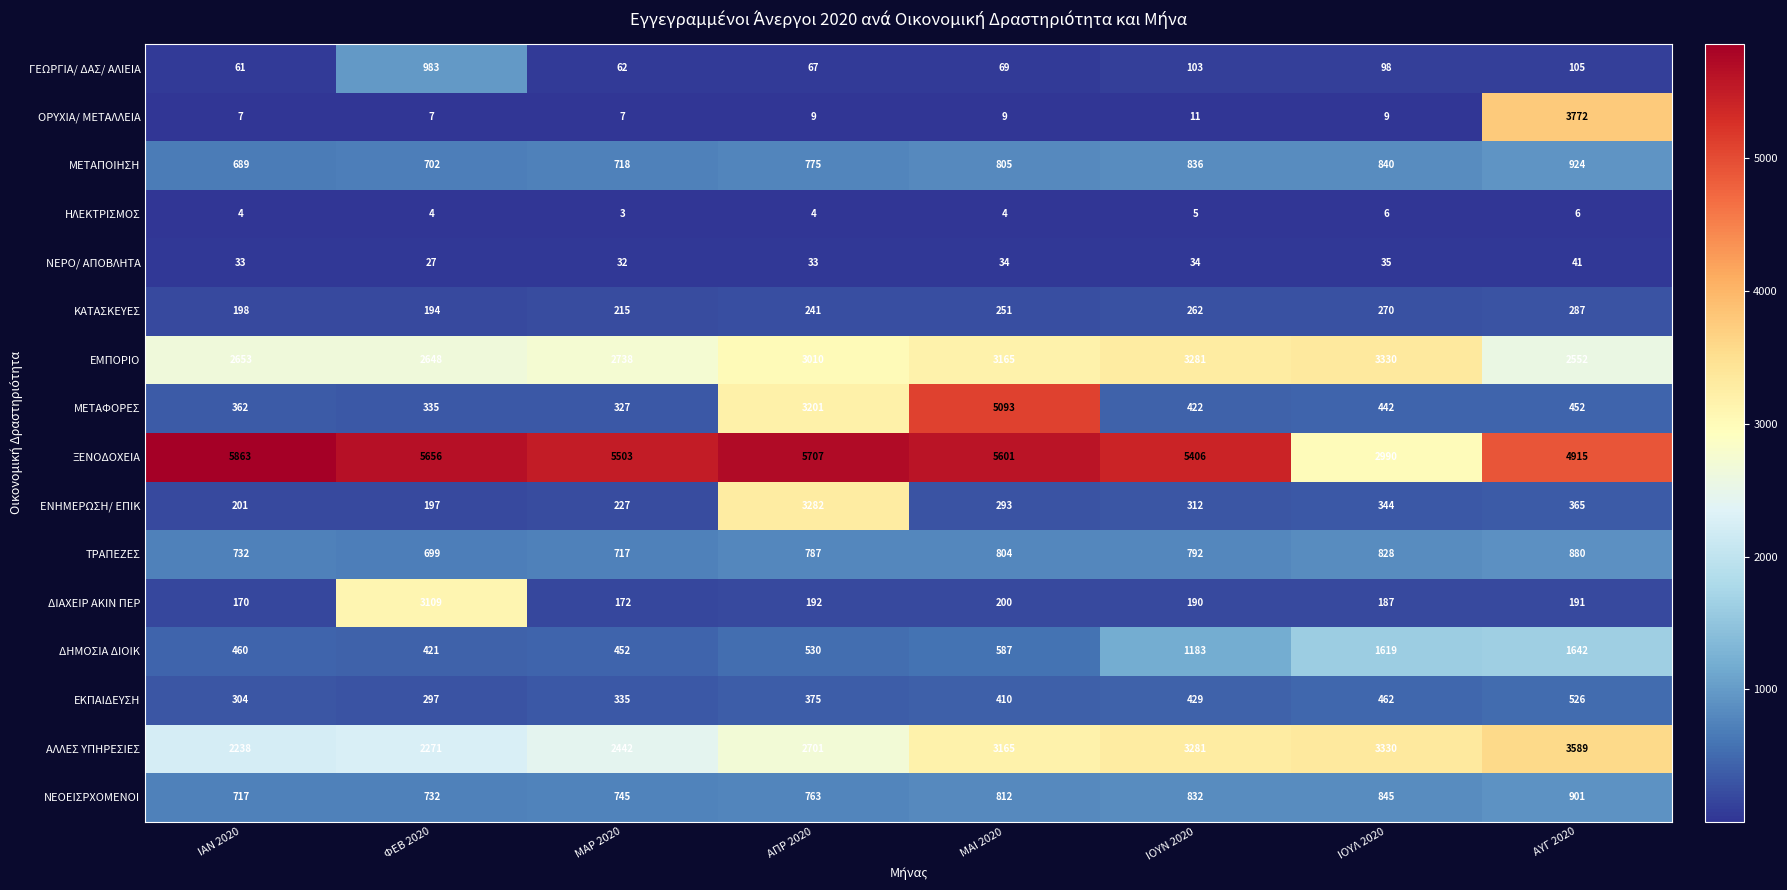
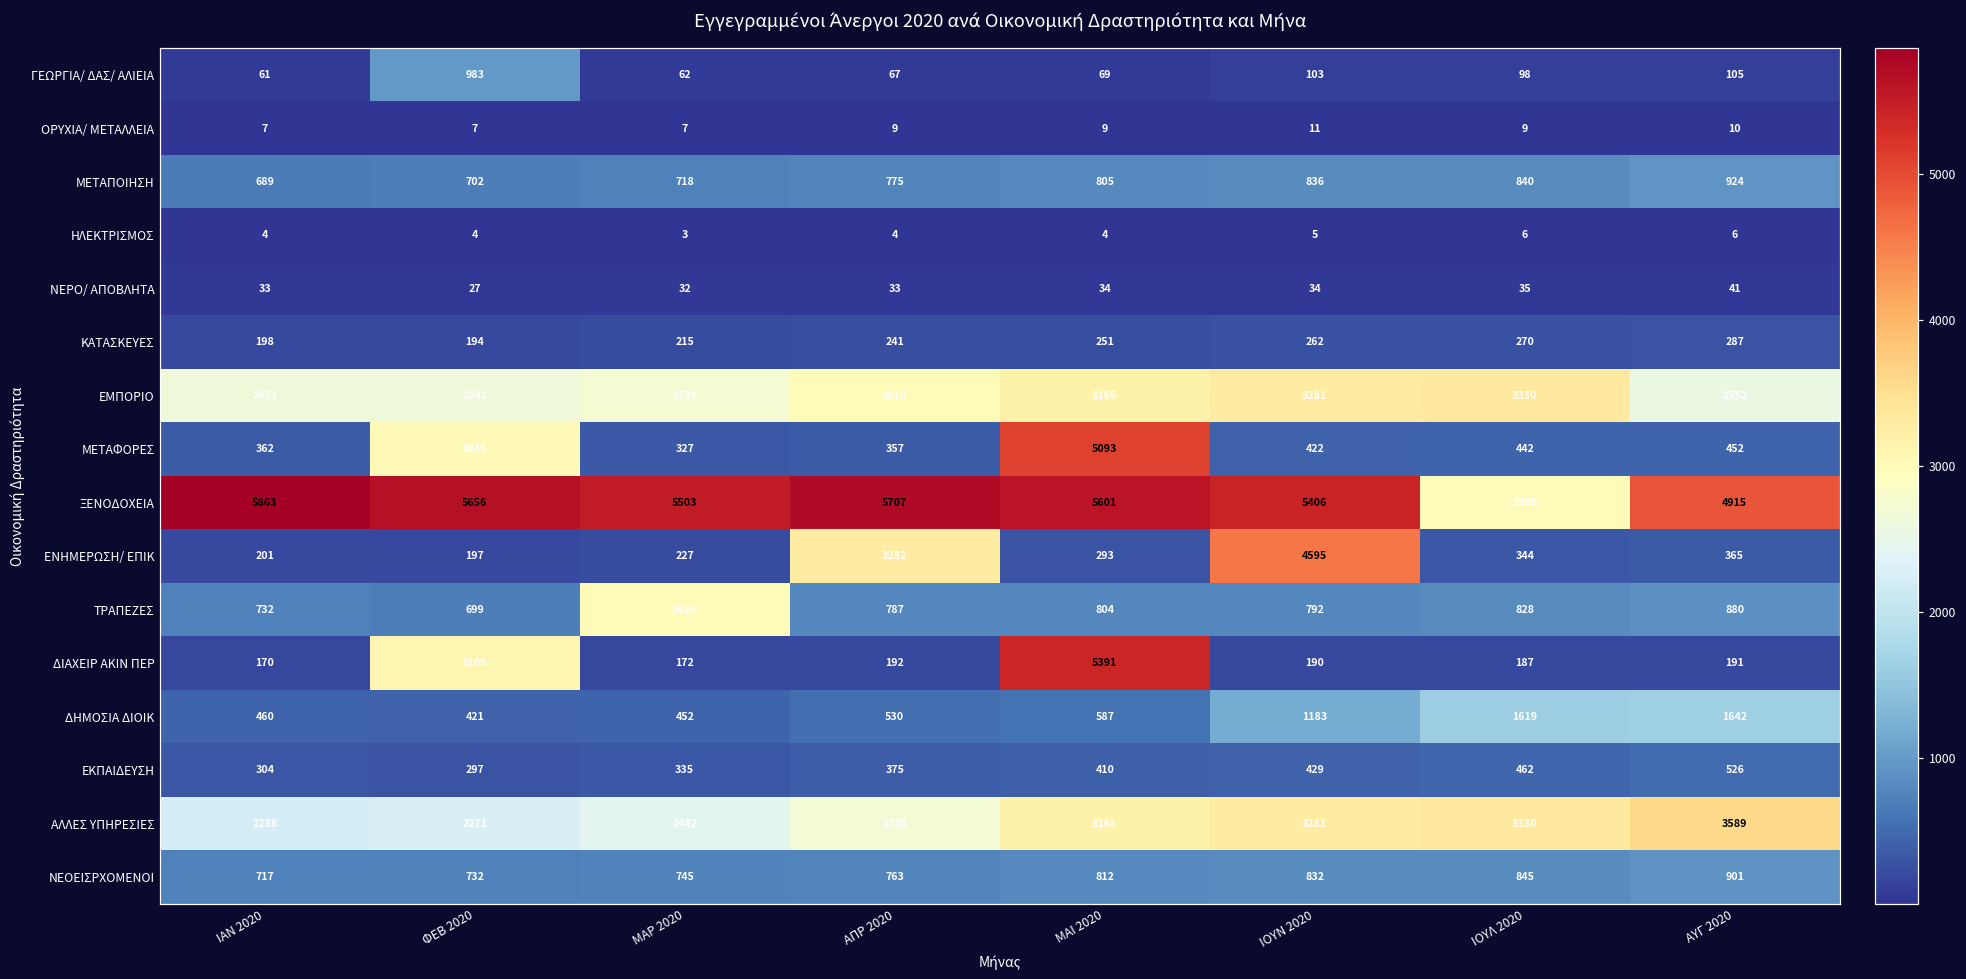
ΟΡΥΧΙΑ/ ΜΕΤΑΛΛΕΙΑ, ΑΥΓ 2020: 3772 -> 10
ΜΕΤΑΦΟΡΕΣ, ΦΕΒ 2020: 335 -> 3036
ΜΕΤΑΦΟΡΕΣ, ΑΠΡ 2020: 3201 -> 357
ΕΝΗΜΕΡΩΣΗ/ ΕΠΙΚ, ΙΟΥΝ 2020: 312 -> 4595
ΤΡΑΠΕΖΕΣ, ΜΑΡ 2020: 717 -> 3023
ΔΙΑΧΕΙΡ ΑΚΙΝ ΠΕΡ, ΜΑΙ 2020: 200 -> 5391
